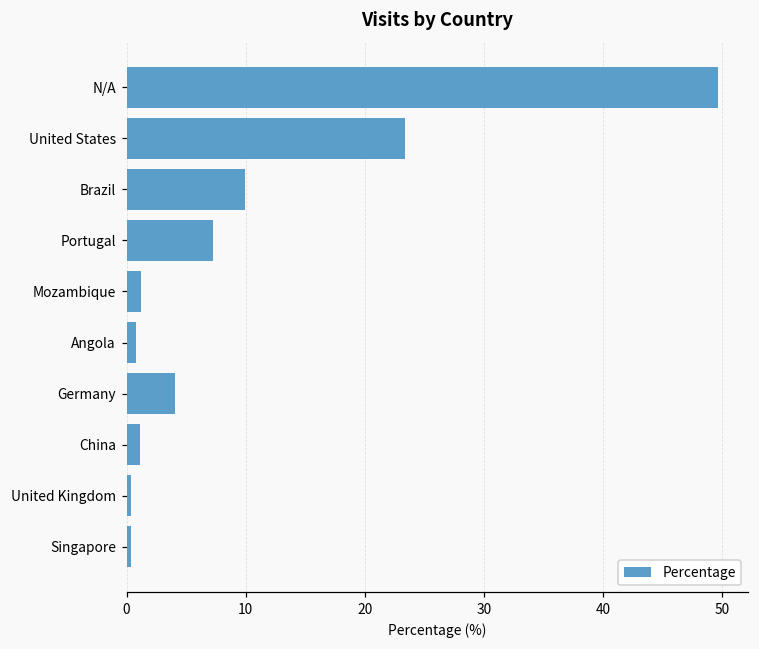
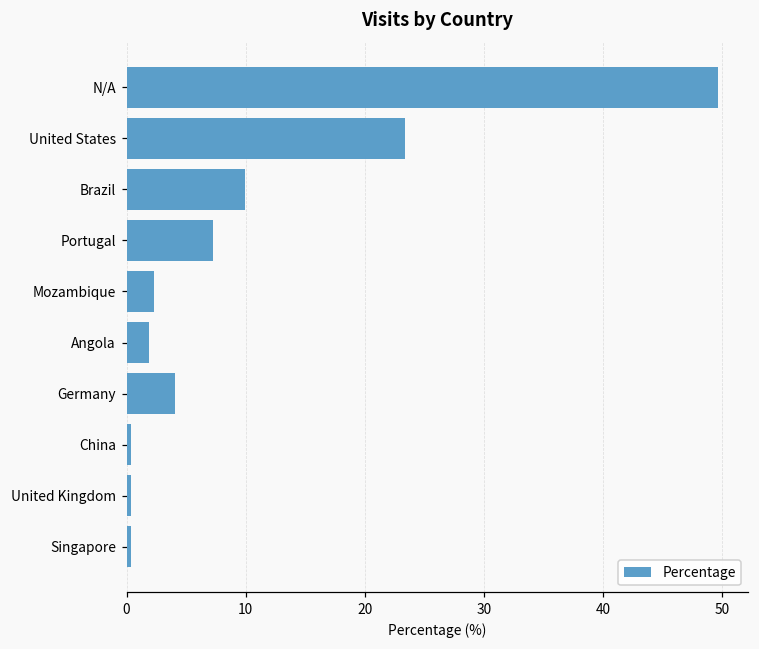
Mozambique: 1.2 -> 2.3
Angola: 0.8 -> 1.8
China: 1.1 -> 0.4
